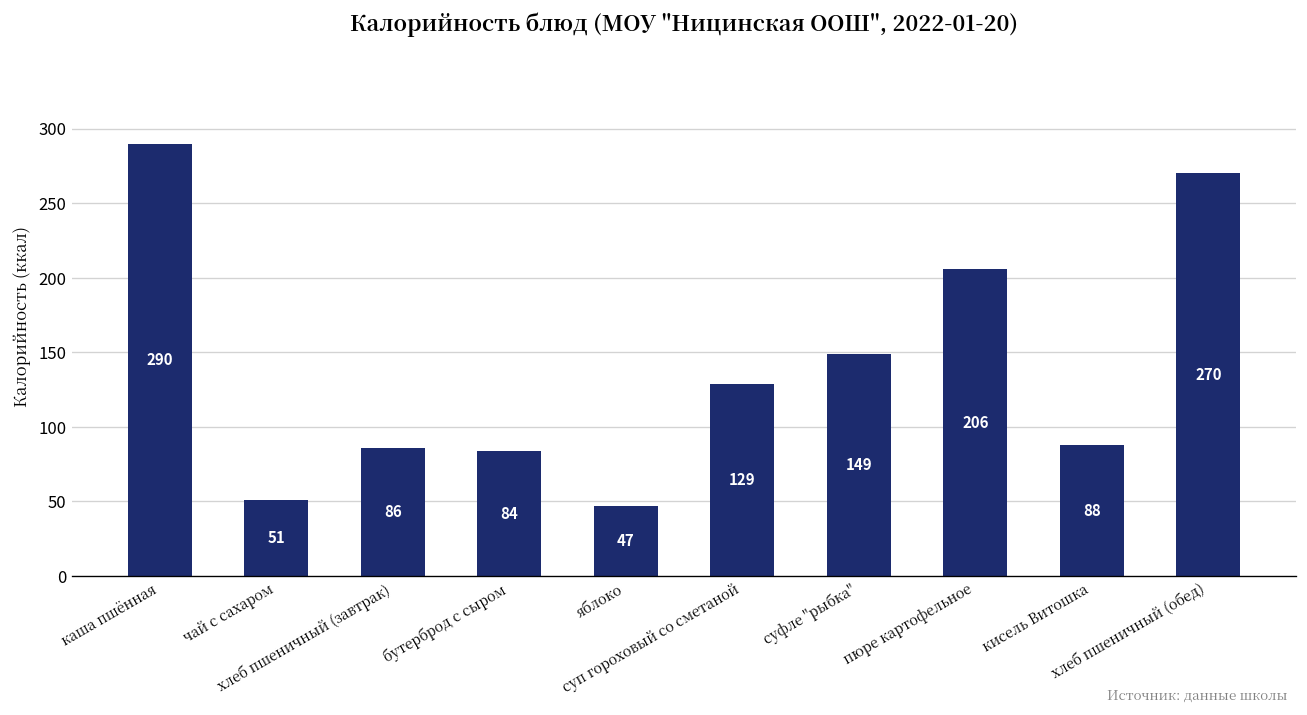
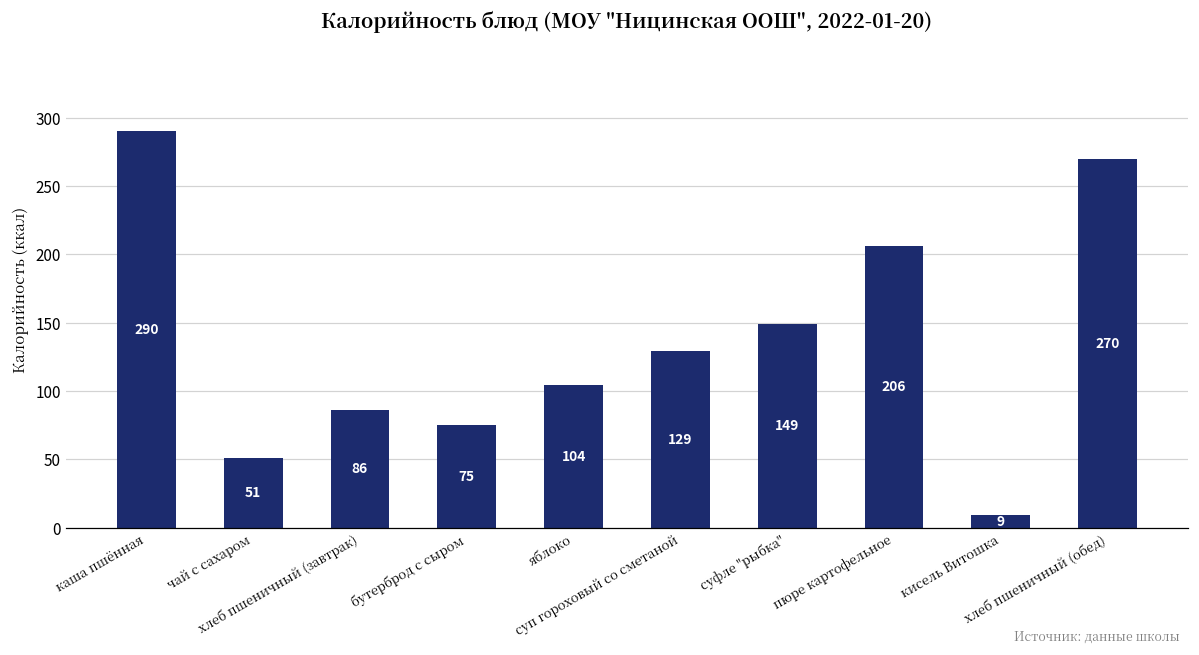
бутерброд с сыром: 84 -> 75
яблоко: 47 -> 104
кисель Витошка: 88 -> 9
